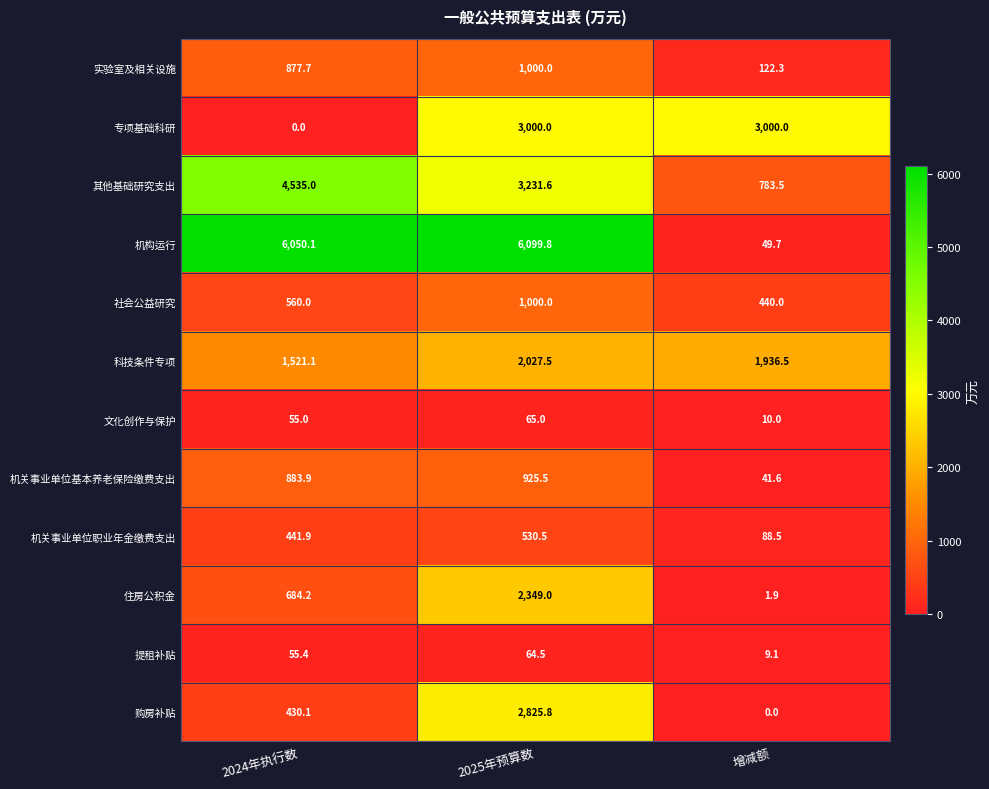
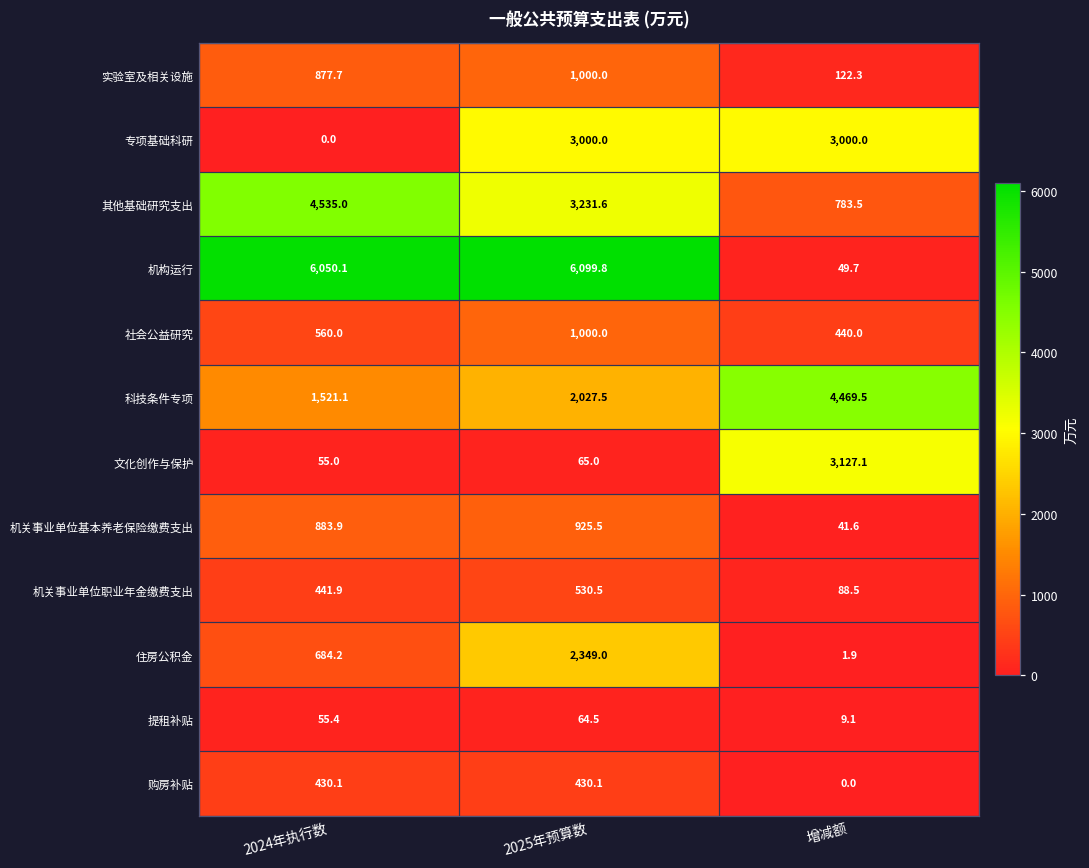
科技条件专项, 增减额: 1,936.5 -> 4,469.5
文化创作与保护, 增减额: 10.0 -> 3,127.1
购房补贴, 2025年预算数: 2,825.8 -> 430.1
